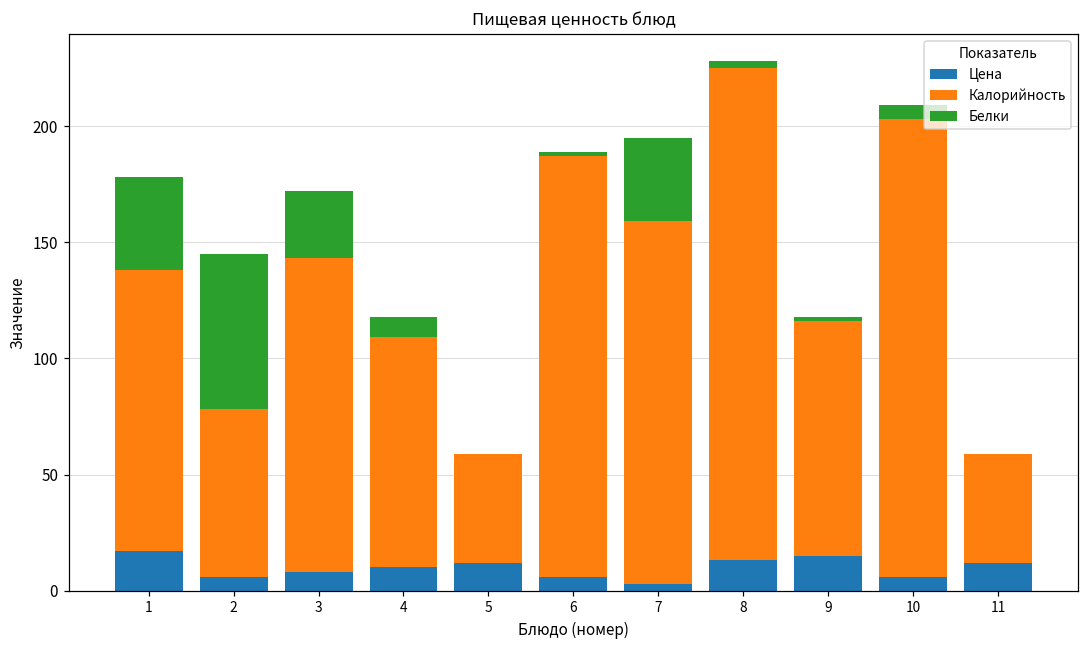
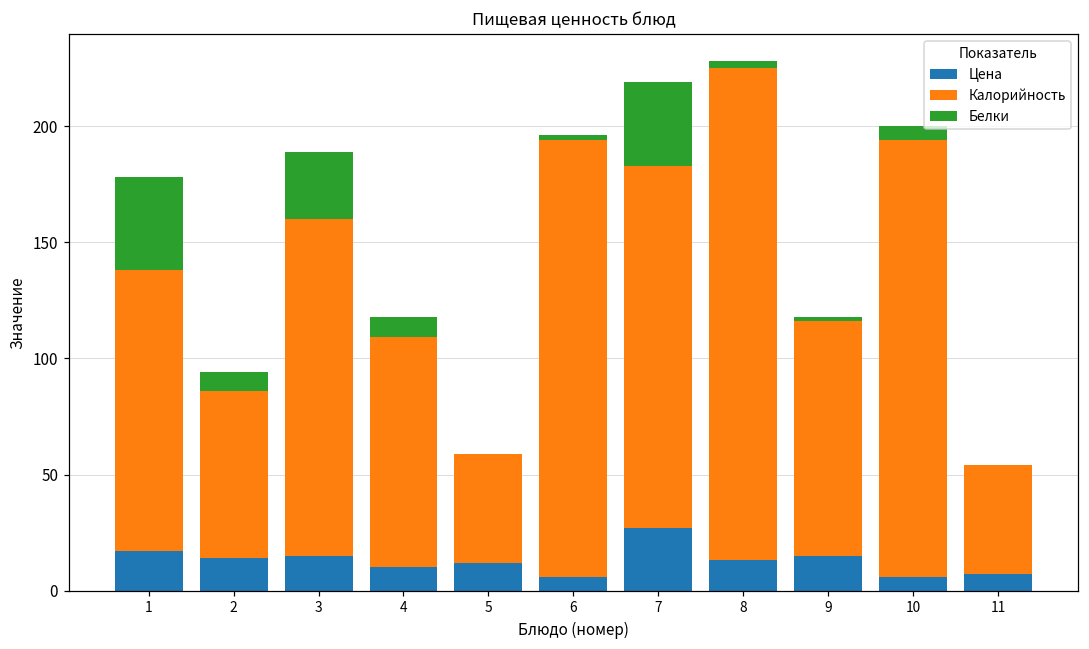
Цена, 2: 6 -> 14
Белки, 2: 67 -> 8
Цена, 3: 8 -> 15
Калорийность, 3: 135 -> 145
Калорийность, 6: 181 -> 188
Цена, 7: 3 -> 27
Калорийность, 10: 197 -> 188
Цена, 11: 12 -> 7
